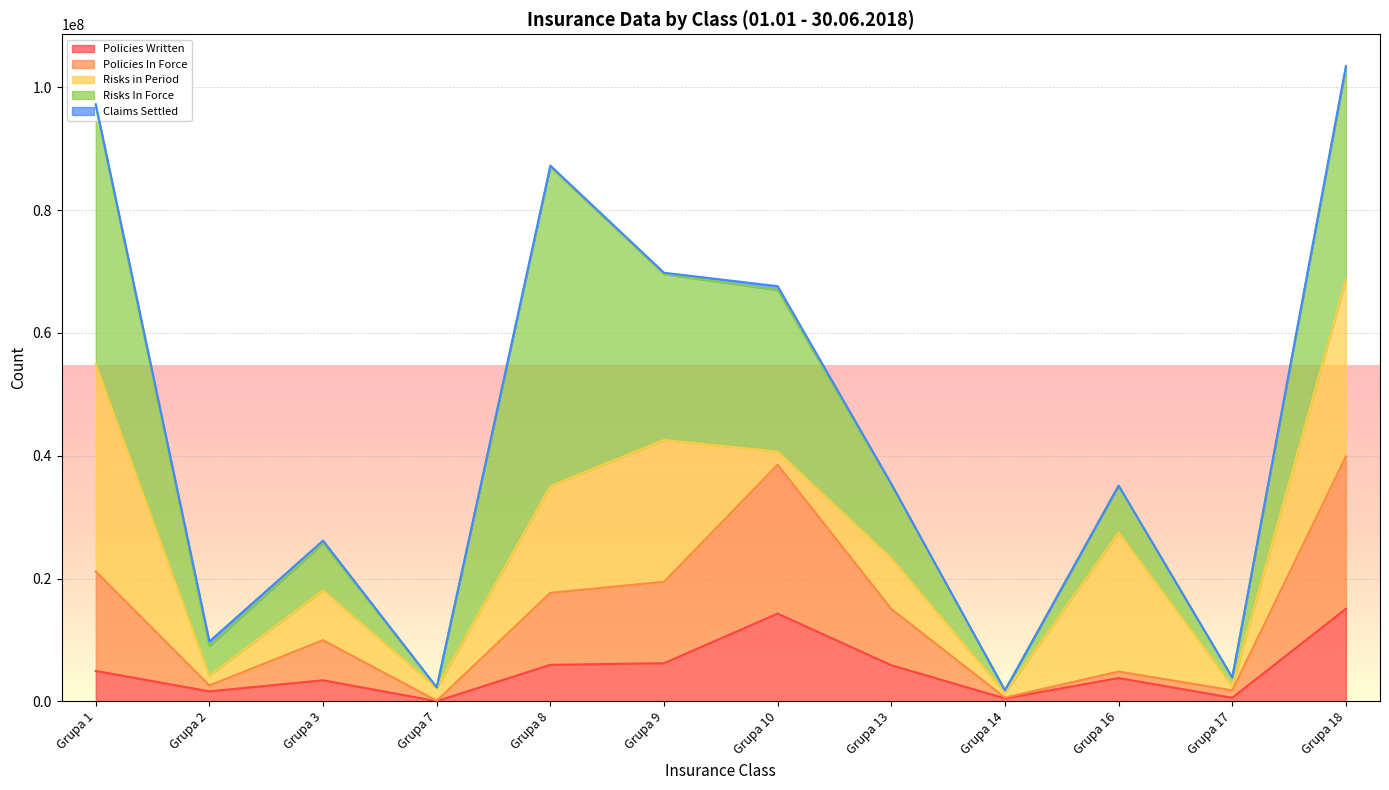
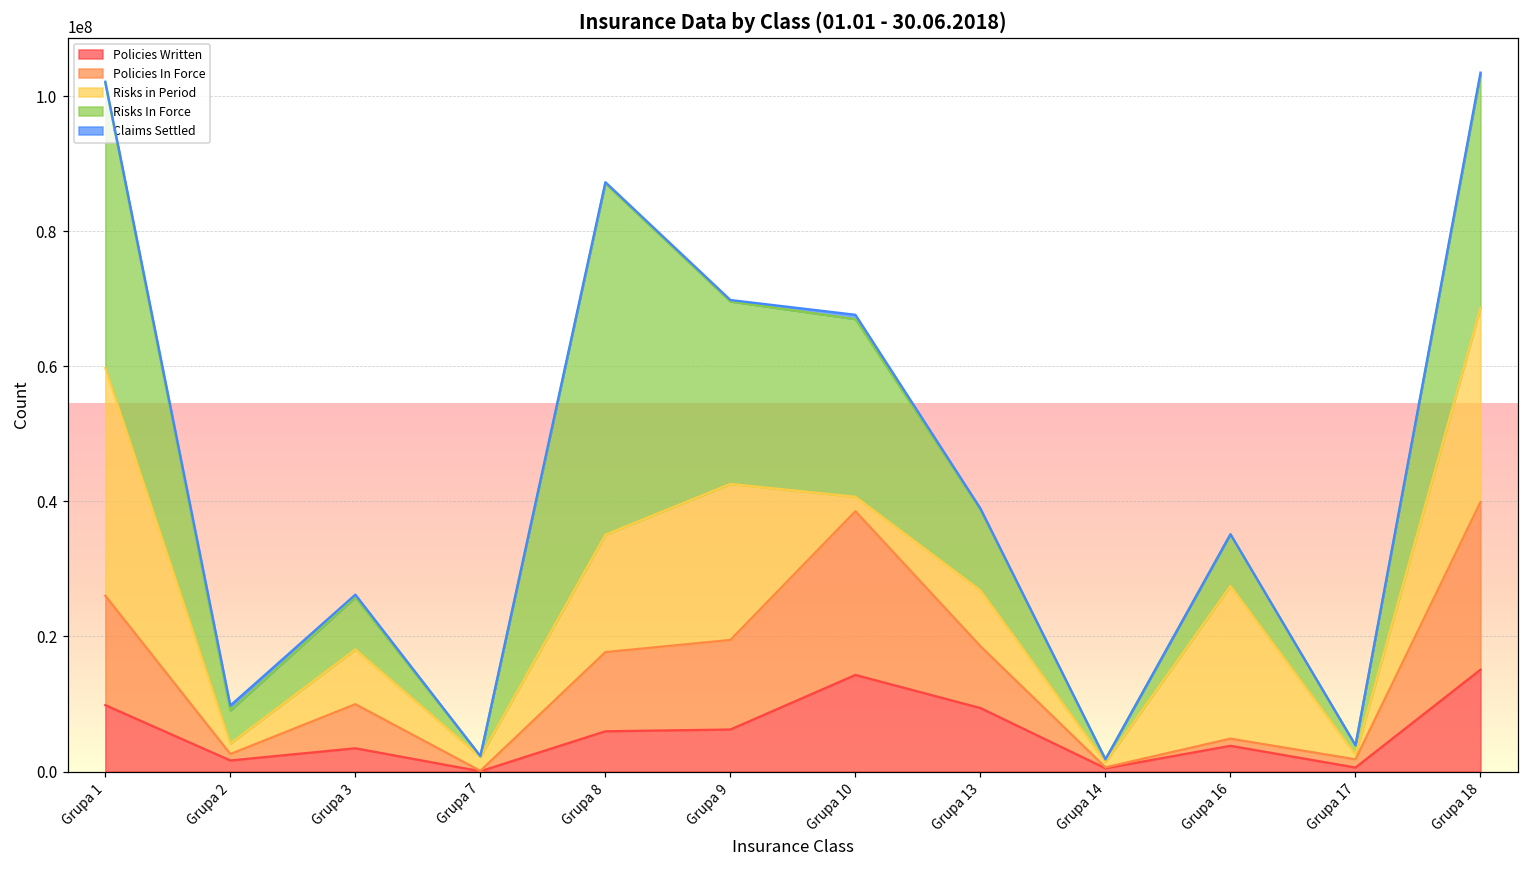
Policies Written, Grupa 1: 5000000 -> 10000000
Policies Written, Grupa 13: 6000000 -> 9000000
